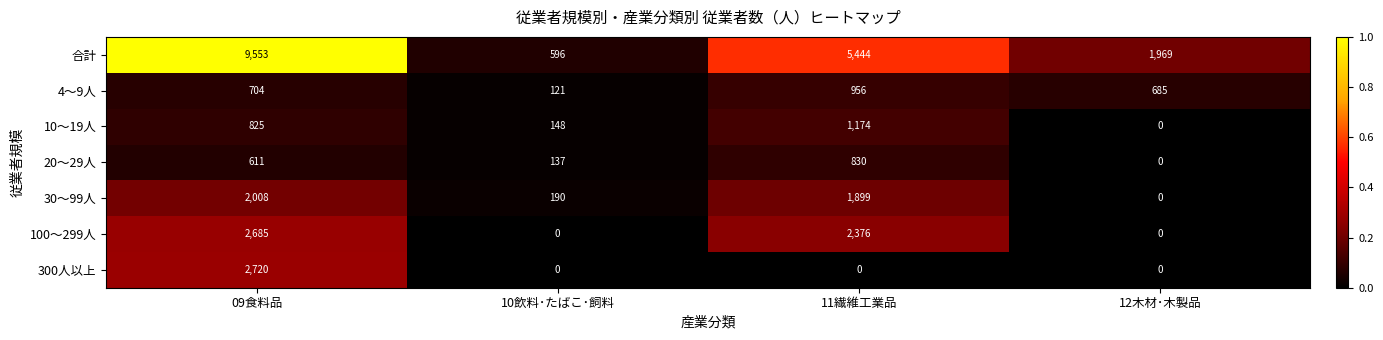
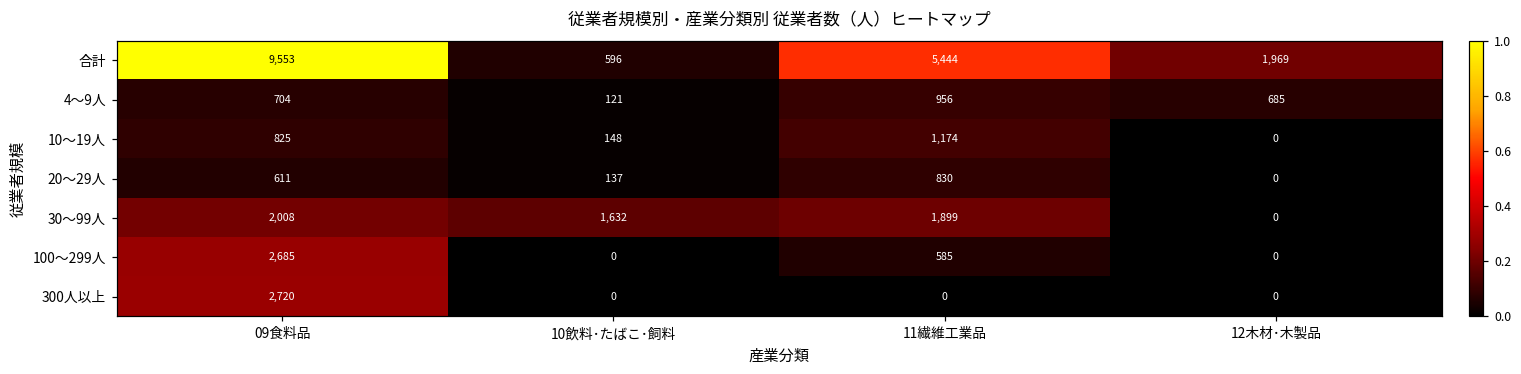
30～99人, 10飲料･たばこ･飼料: 190 -> 1,632
100～299人, 11繊維工業品: 2,376 -> 585
